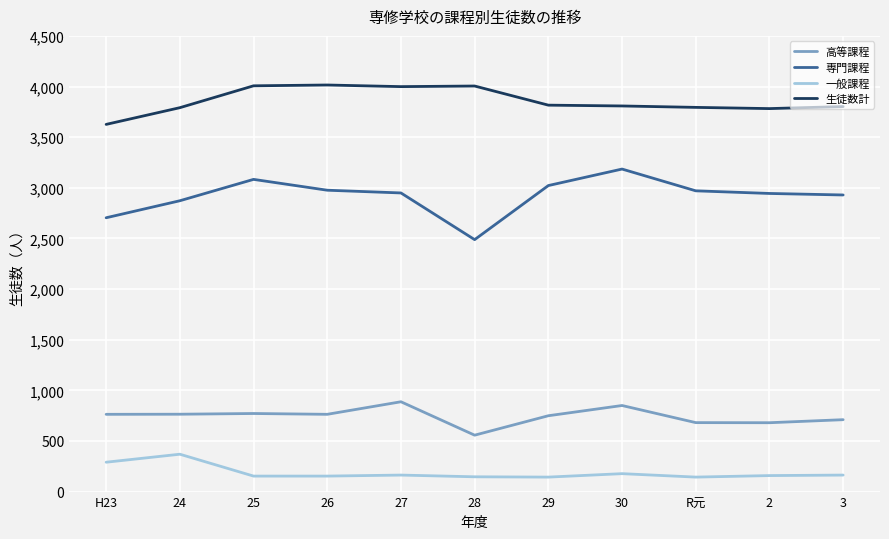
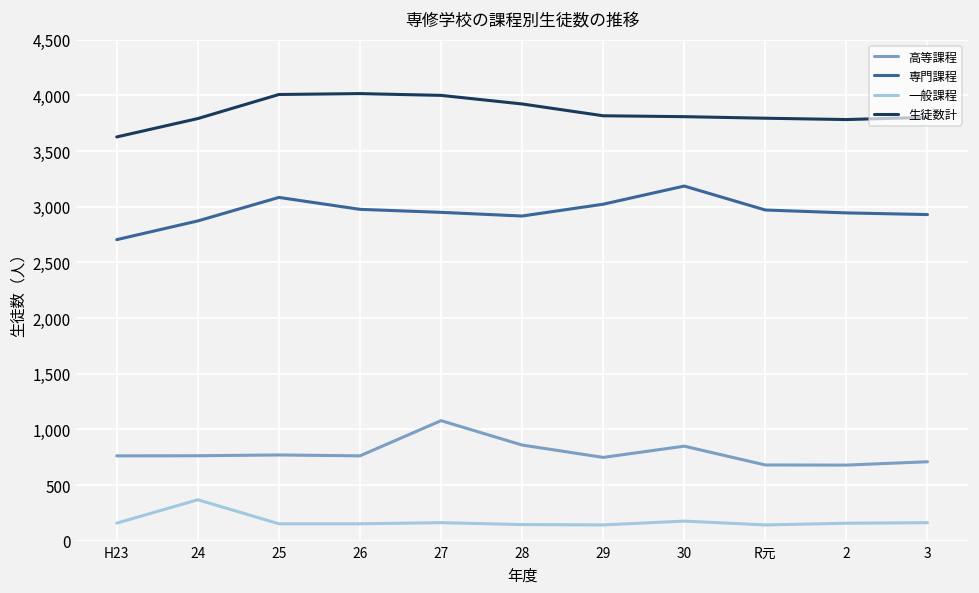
一般課程, H23: 290 -> 160
高等課程, 27: 890 -> 1,080
高等課程, 28: 560 -> 860
専門課程, 28: 2,490 -> 2,920
生徒数計, 28: 4,010 -> 3,920
